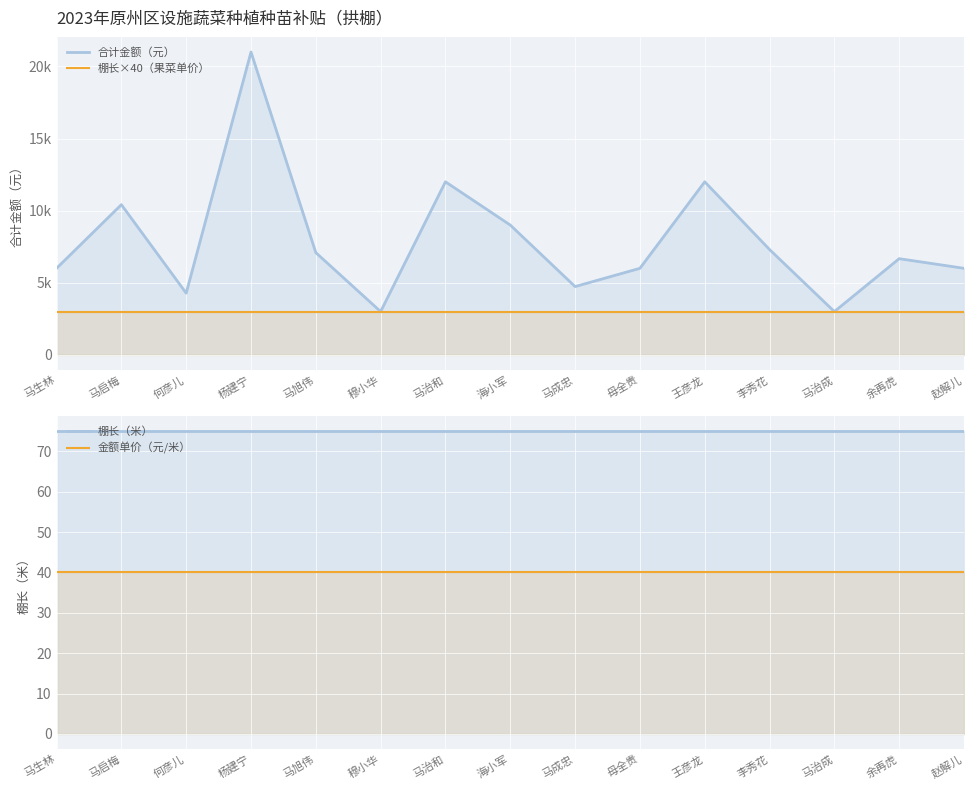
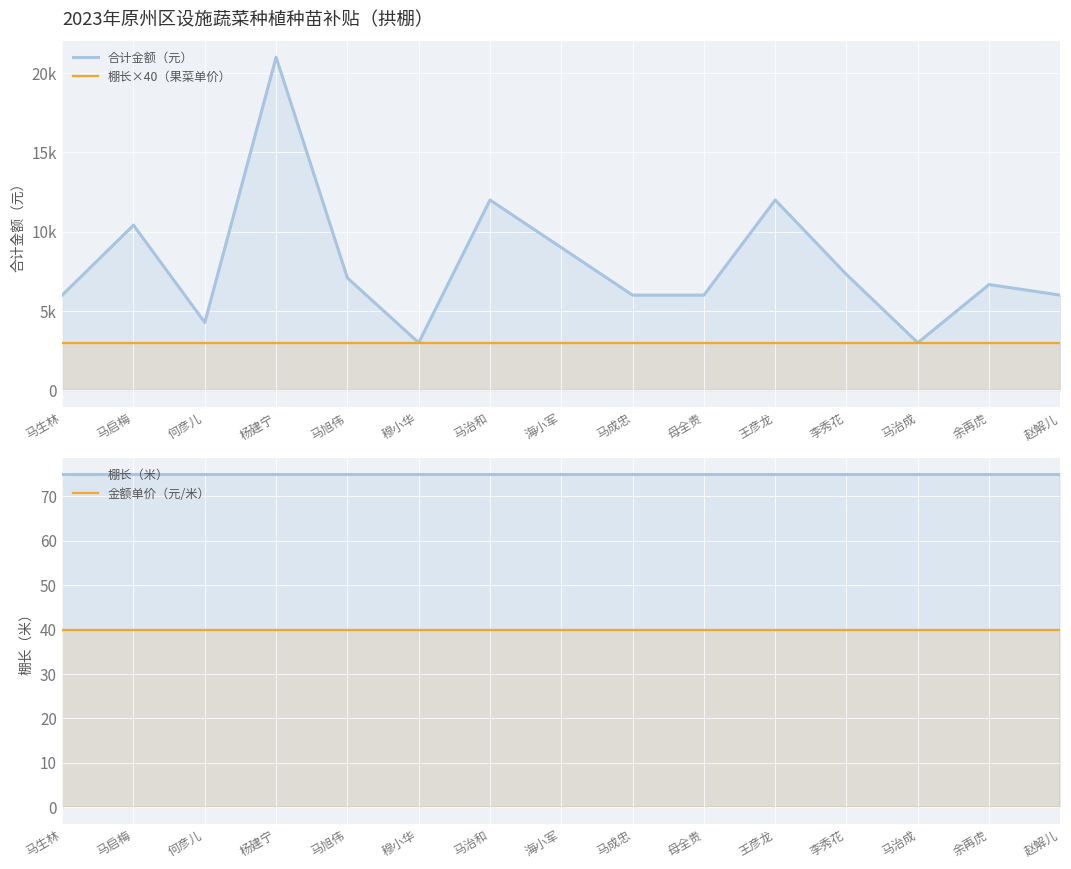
2023年原州区设施蔬菜种植种苗补贴（拱棚）, 合计金额（元）, 马成忠: 4700 -> 6000
